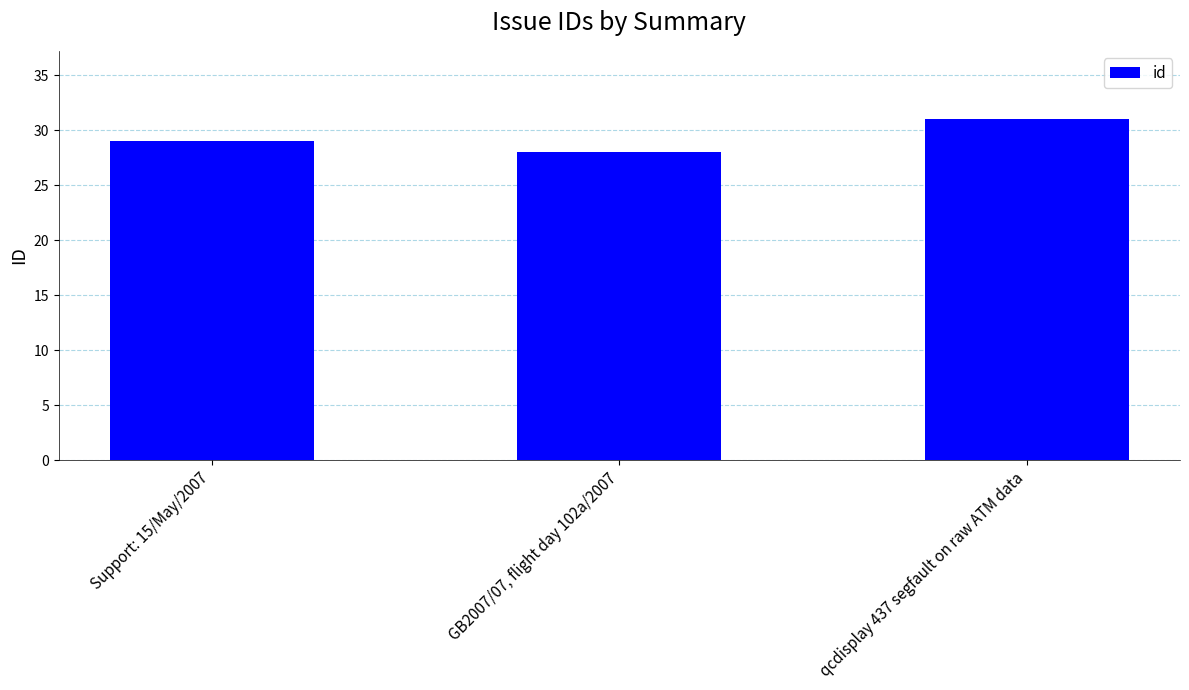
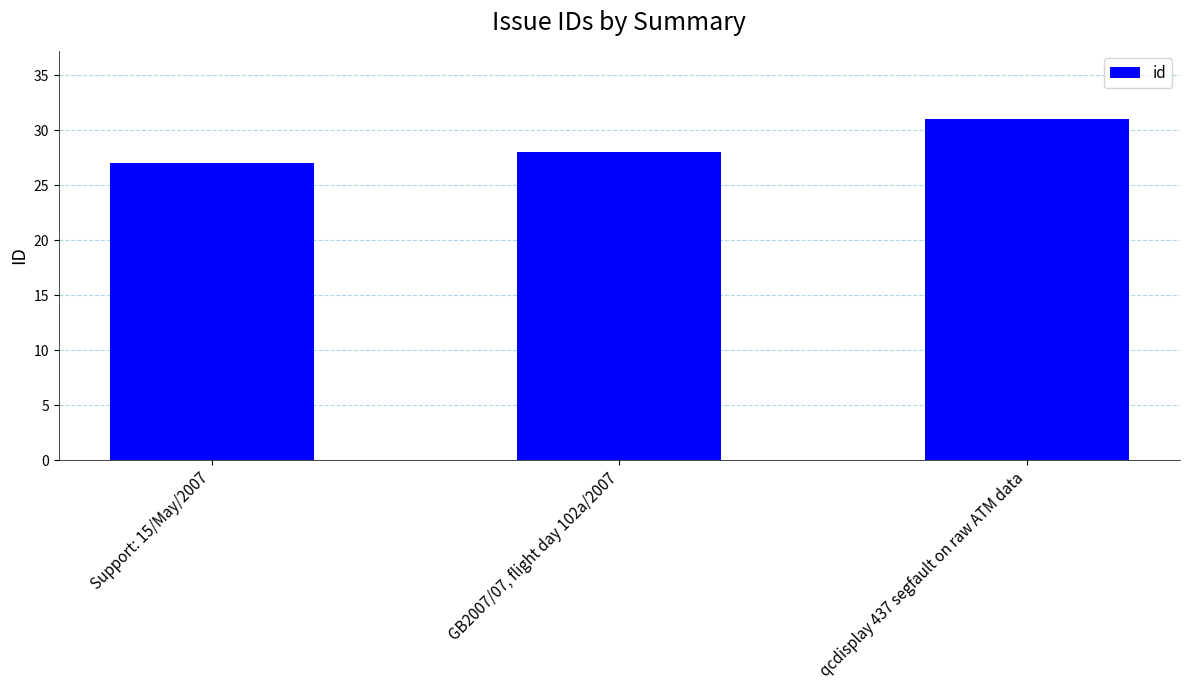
Support: 15/May/2007: 29 -> 27
